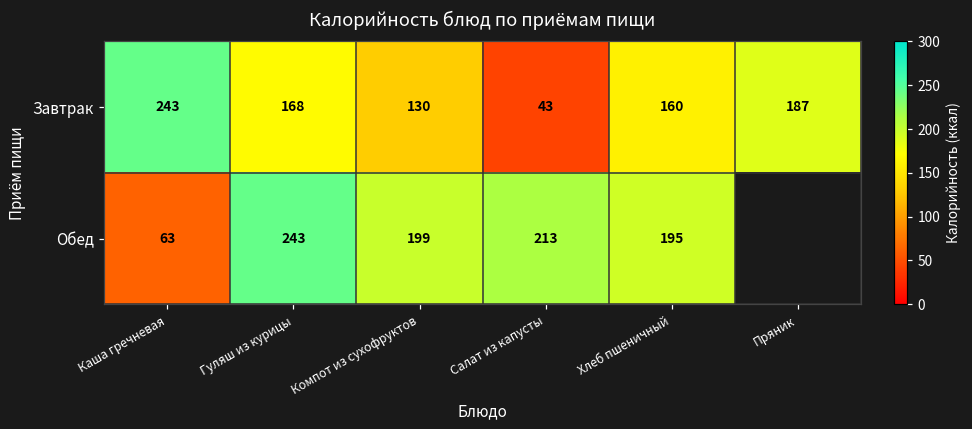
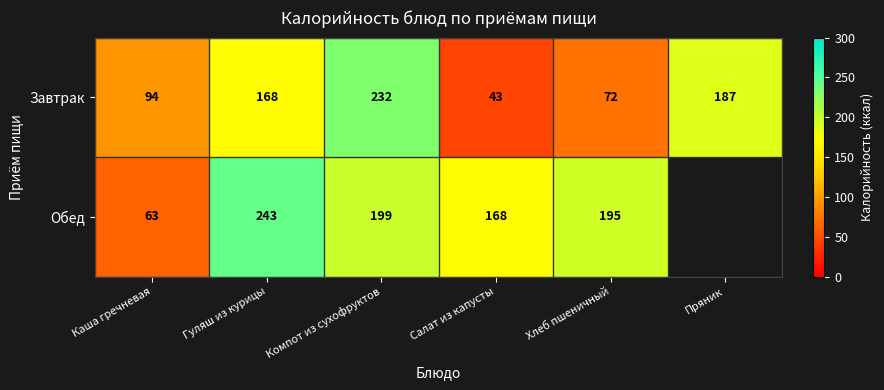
Завтрак, Каша гречневая: 243 -> 94
Завтрак, Компот из сухофруктов: 130 -> 232
Завтрак, Хлеб пшеничный: 160 -> 72
Обед, Салат из капусты: 213 -> 168
